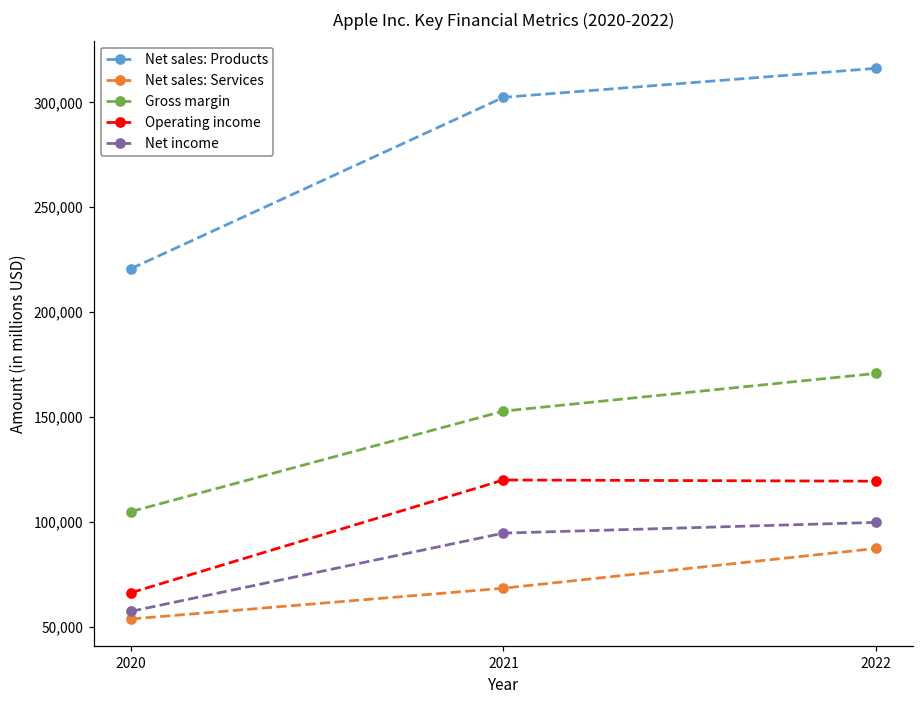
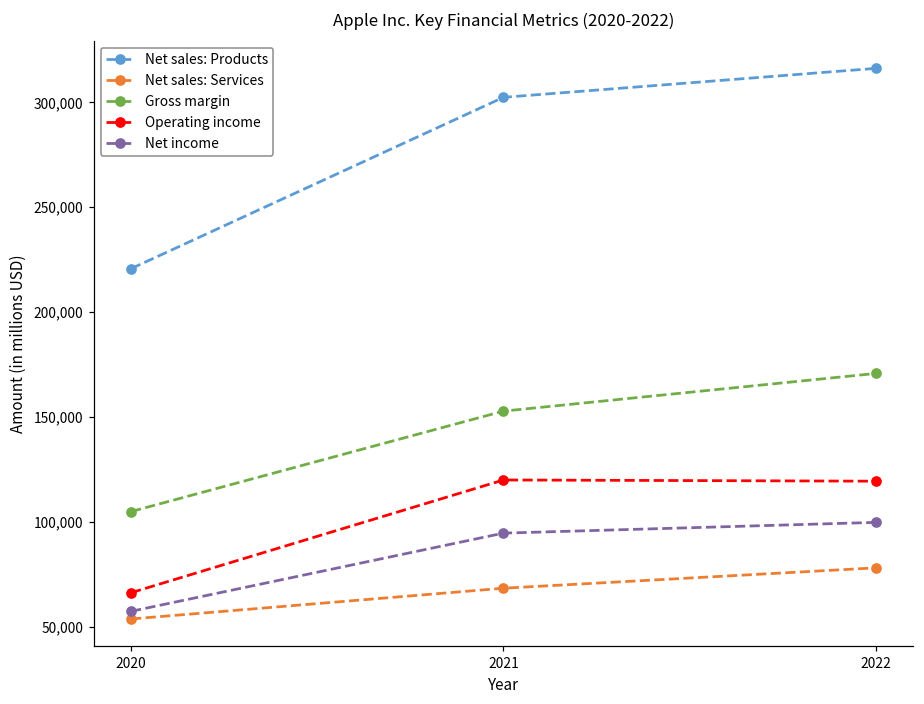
Net sales: Services, 2022: 87,000 -> 78,000
